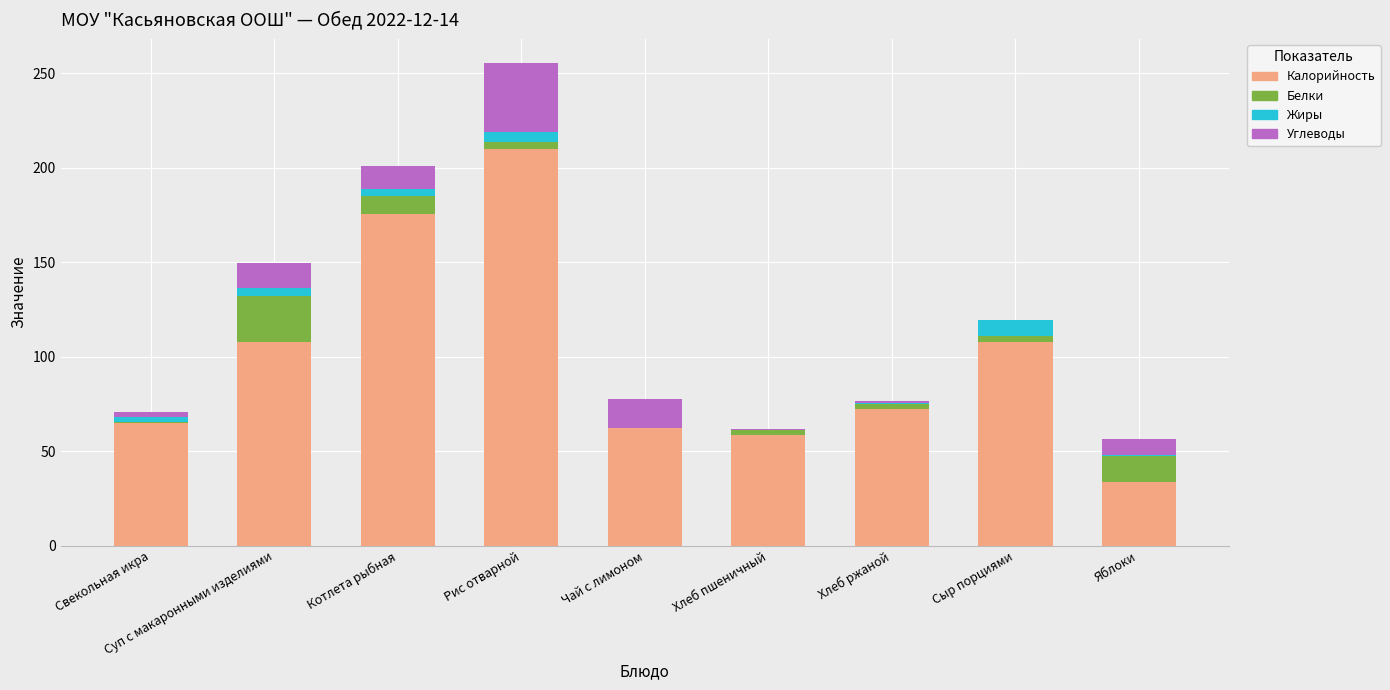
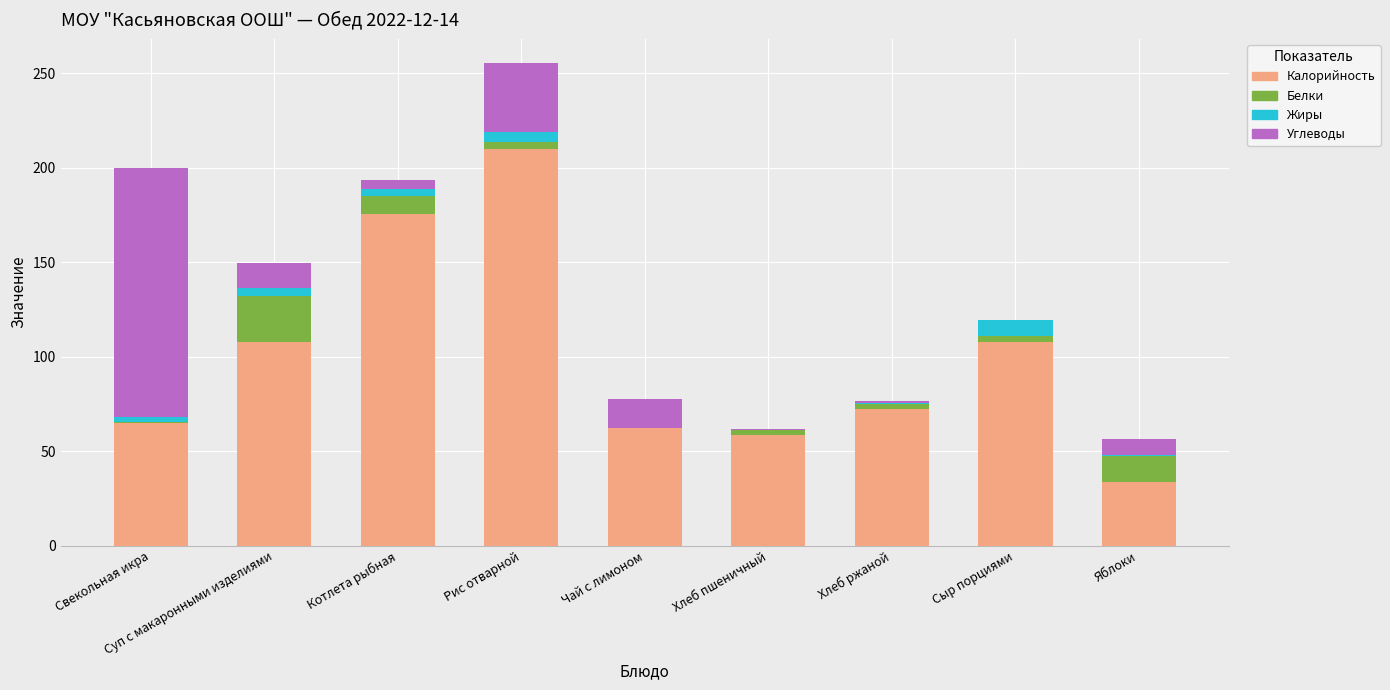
Углеводы, Свекольная икра: 3 -> 132
Углеводы, Котлета рыбная: 12 -> 4
